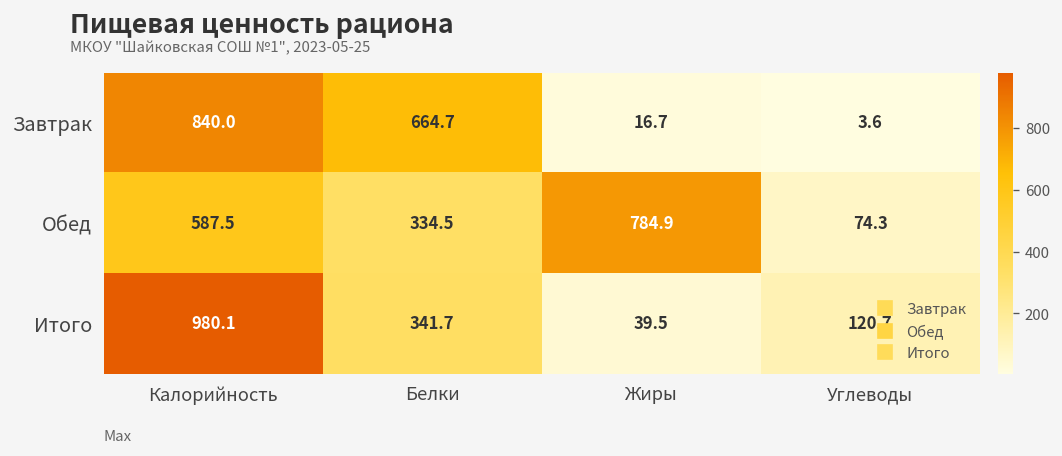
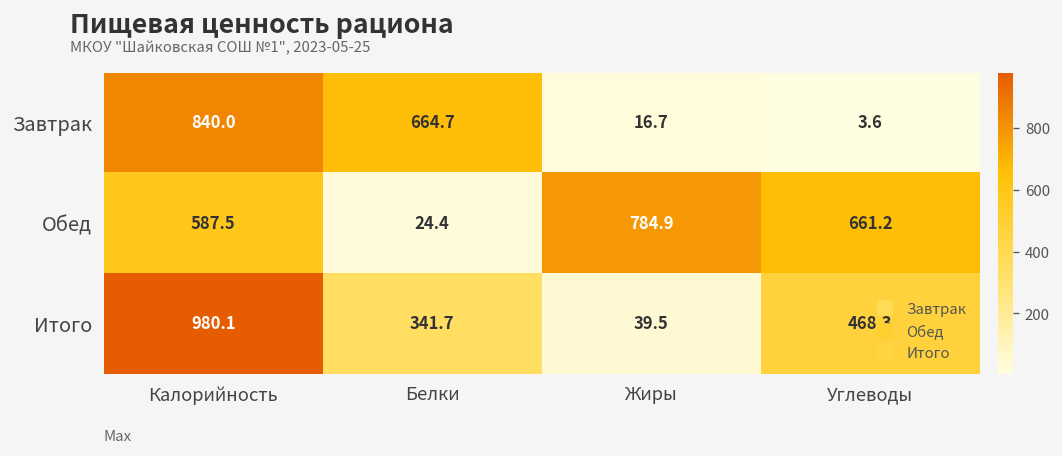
Обед, Белки: 334.5 -> 24.4
Обед, Углеводы: 74.3 -> 661.2
Итого, Углеводы: 120.7 -> 468.3
